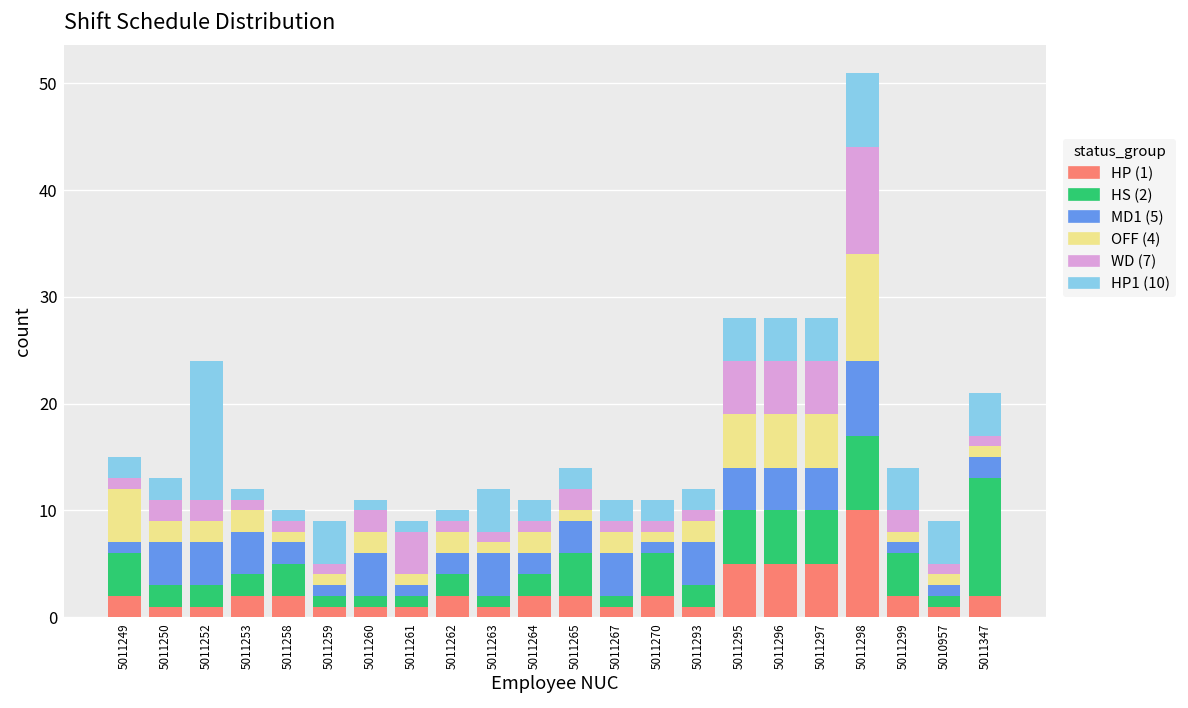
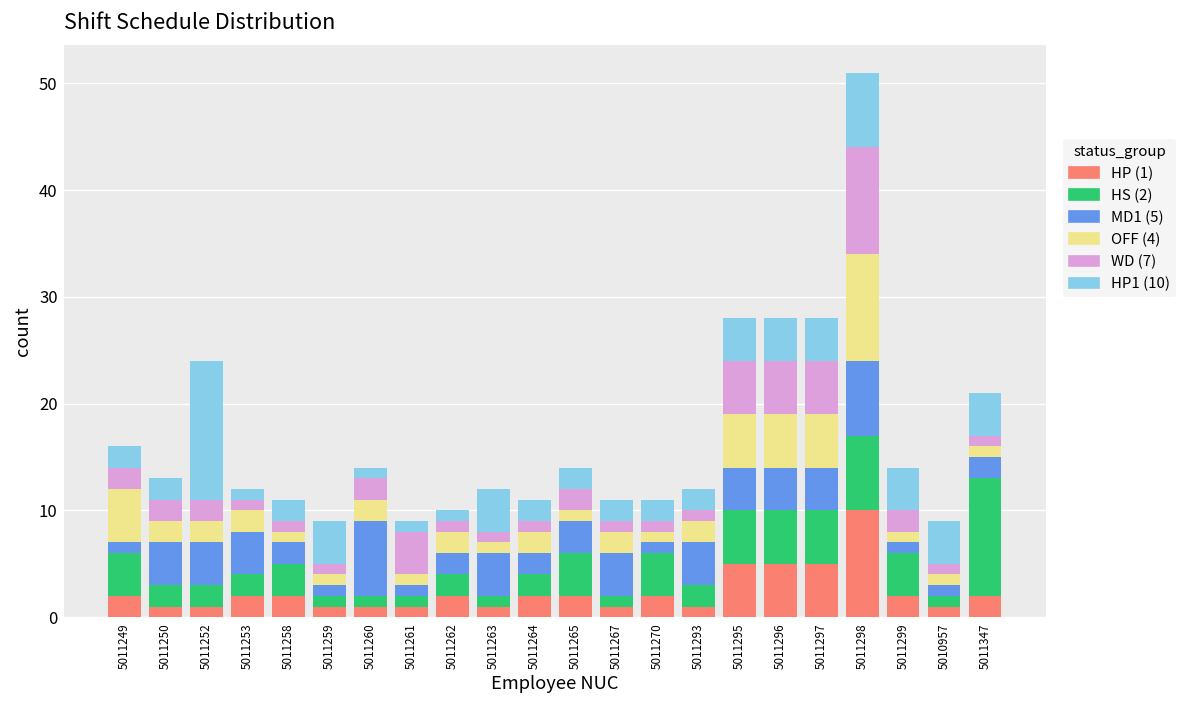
WD (7), 5011249: 1 -> 2
HP1 (10), 5011258: 1 -> 2
MD1 (5), 5011260: 4 -> 7
